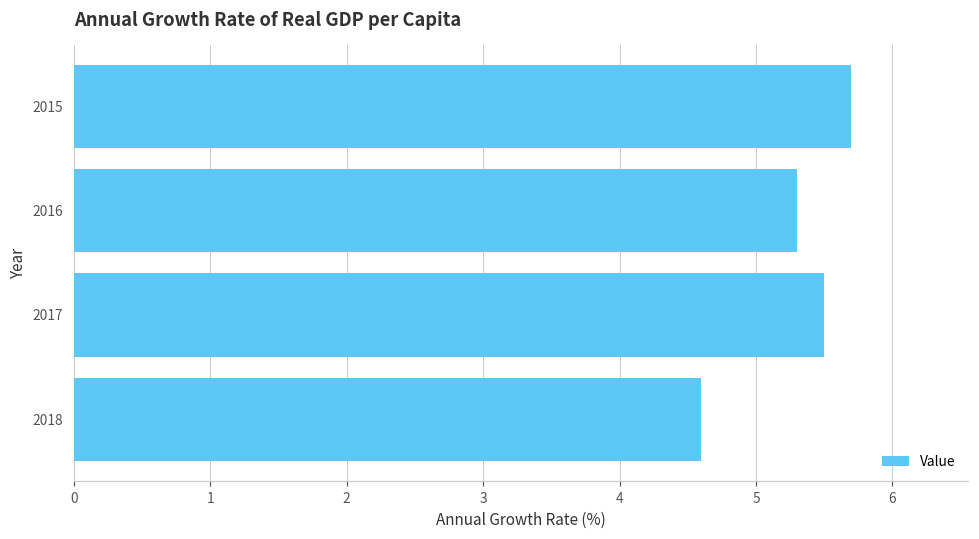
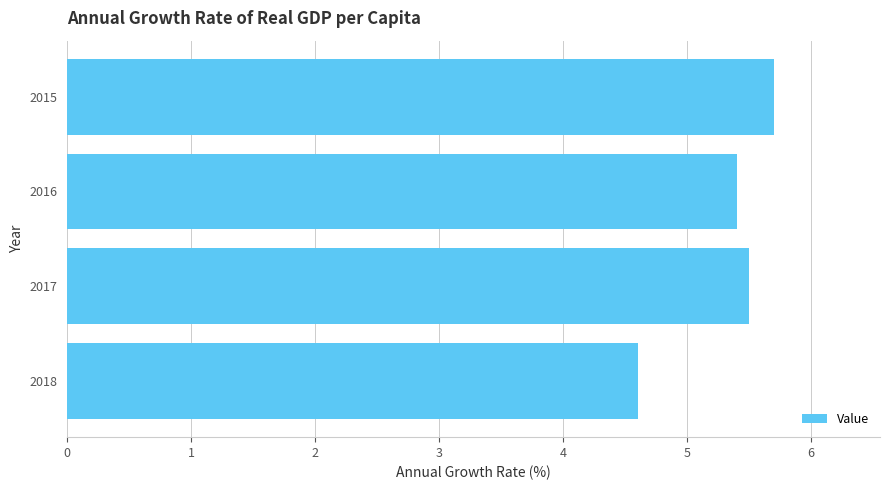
2016: 5.3 -> 5.4
